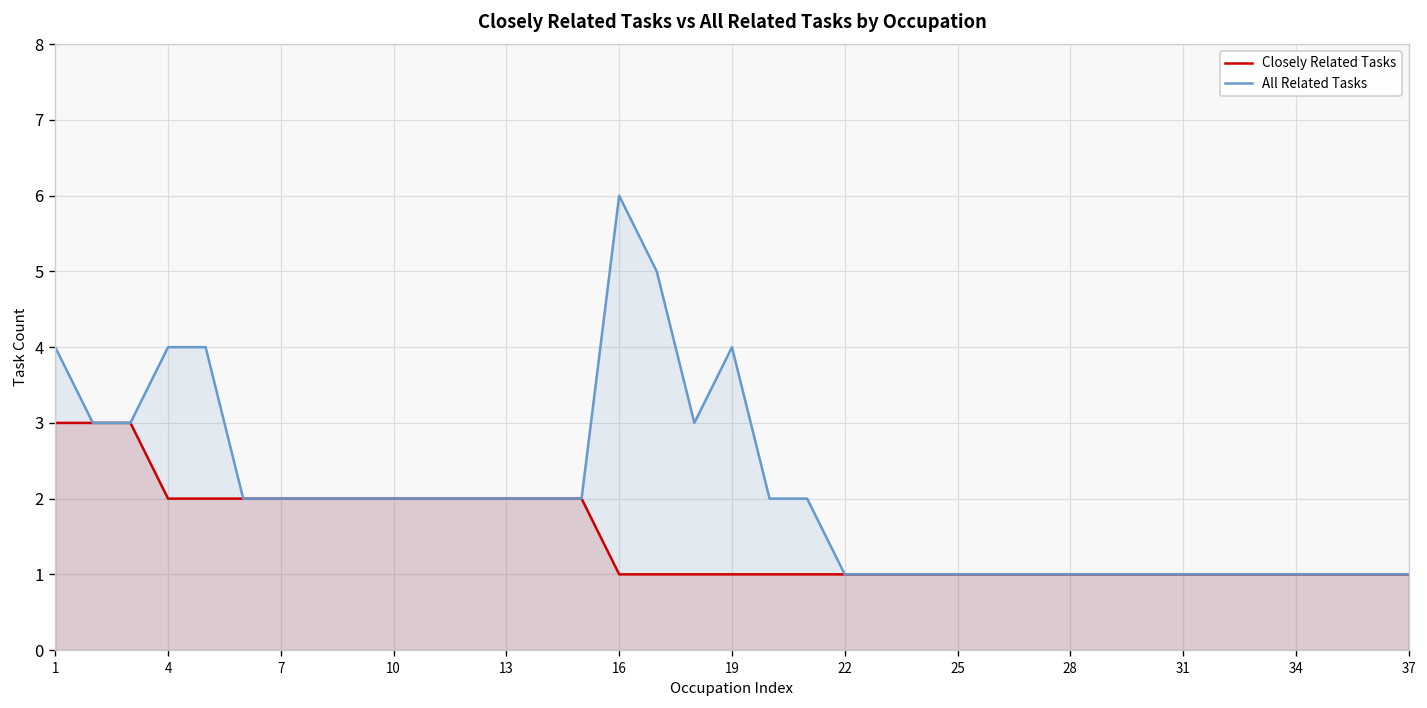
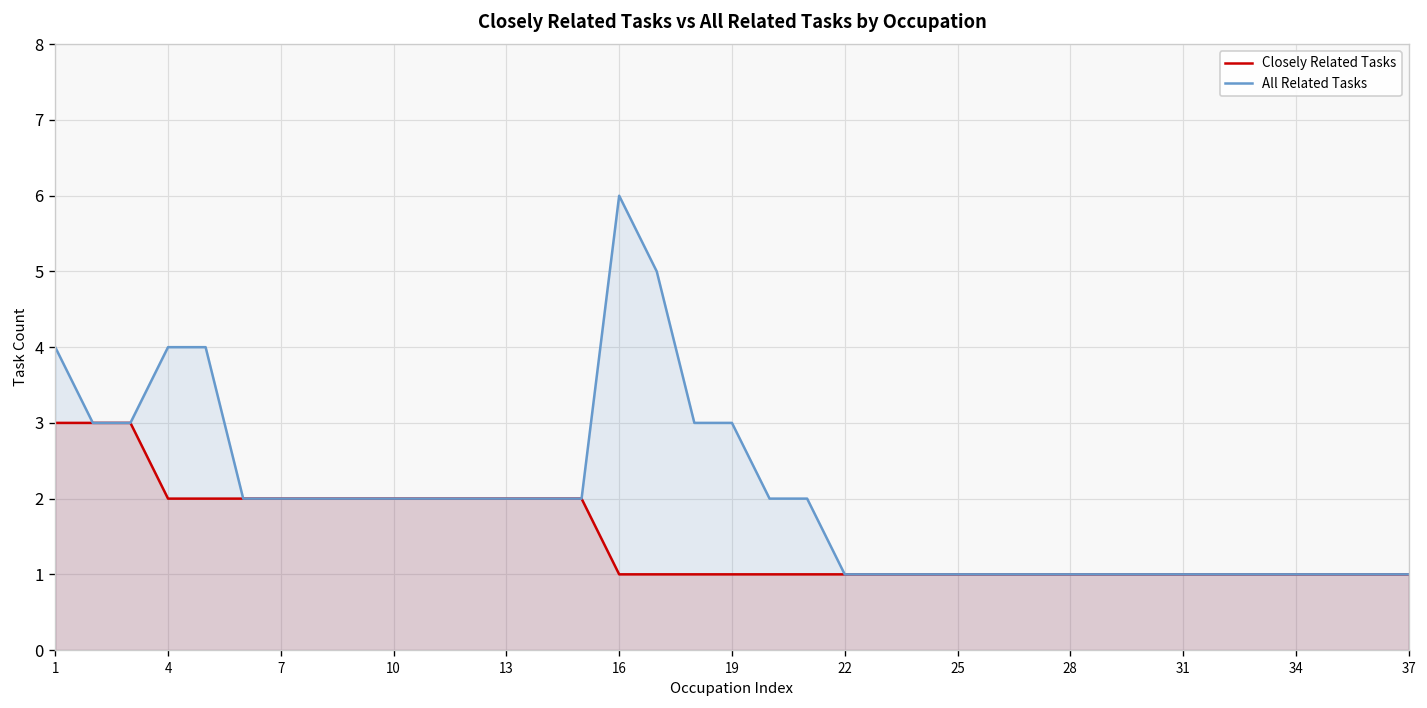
All Related Tasks, 19: 4 -> 3
